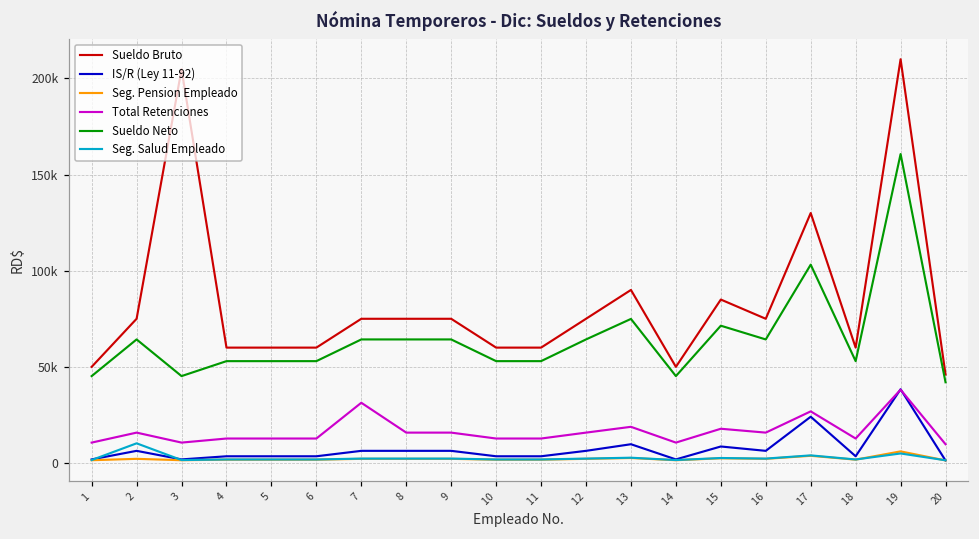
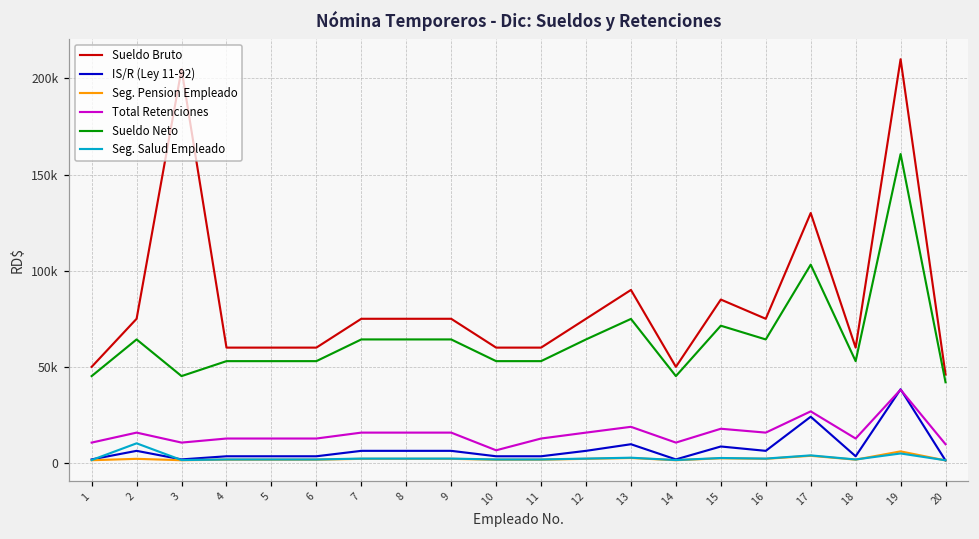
Total Retenciones, 7: 31000 -> 16000
Total Retenciones, 10: 13000 -> 7000
